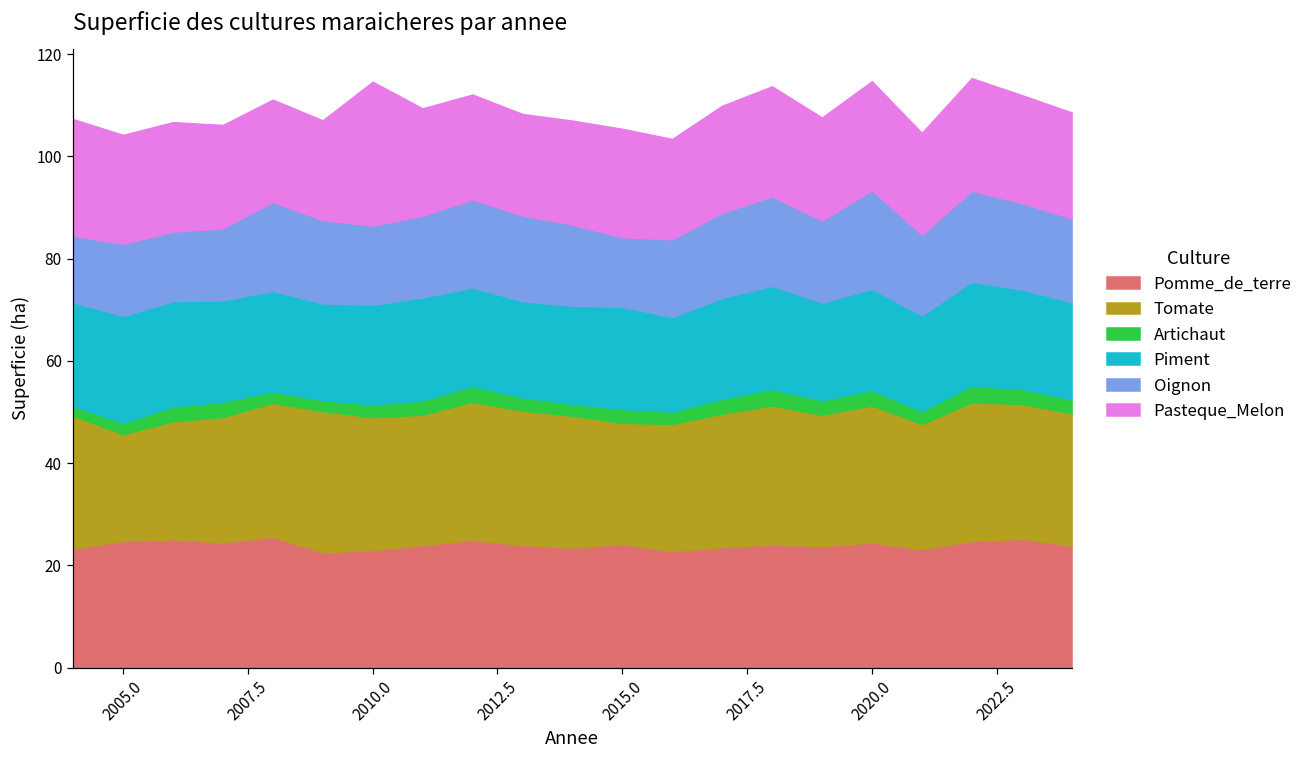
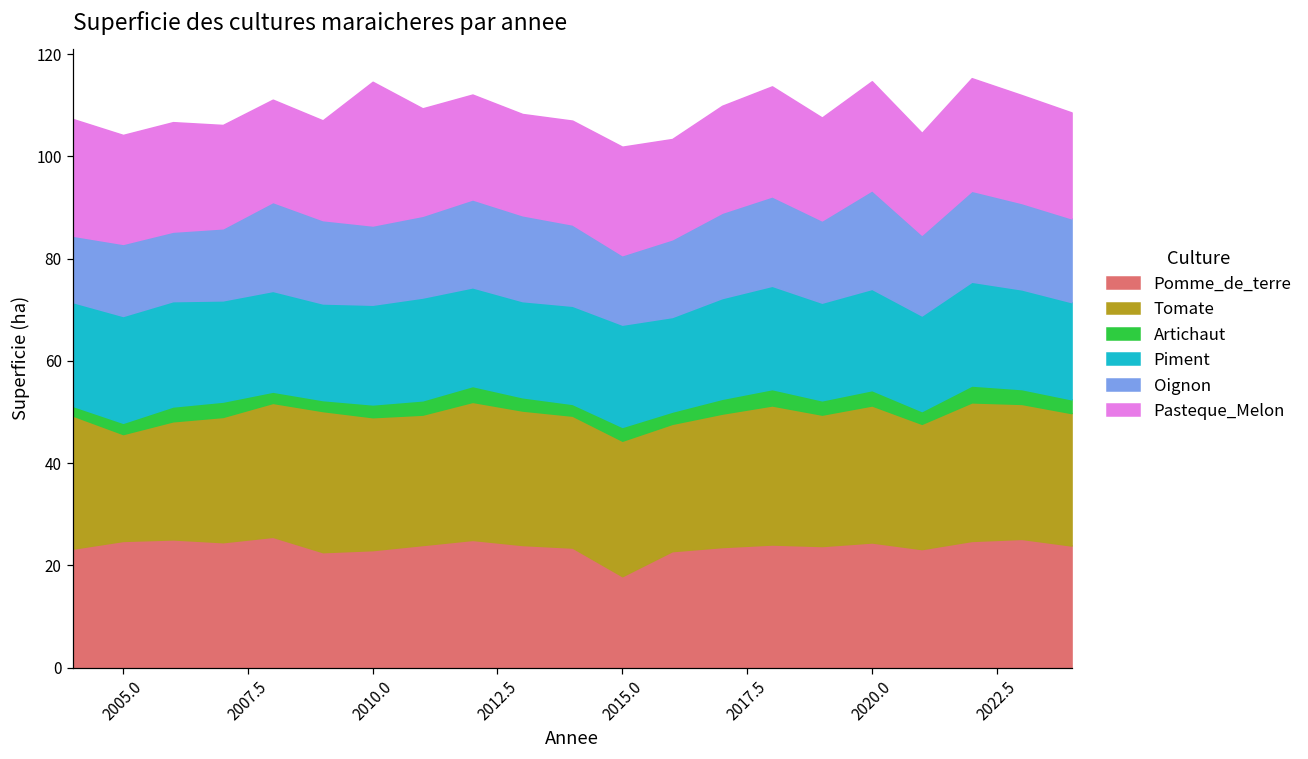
Pomme_de_terre, 2015.0: 24 -> 18
Tomate, 2015.0: 24 -> 27
